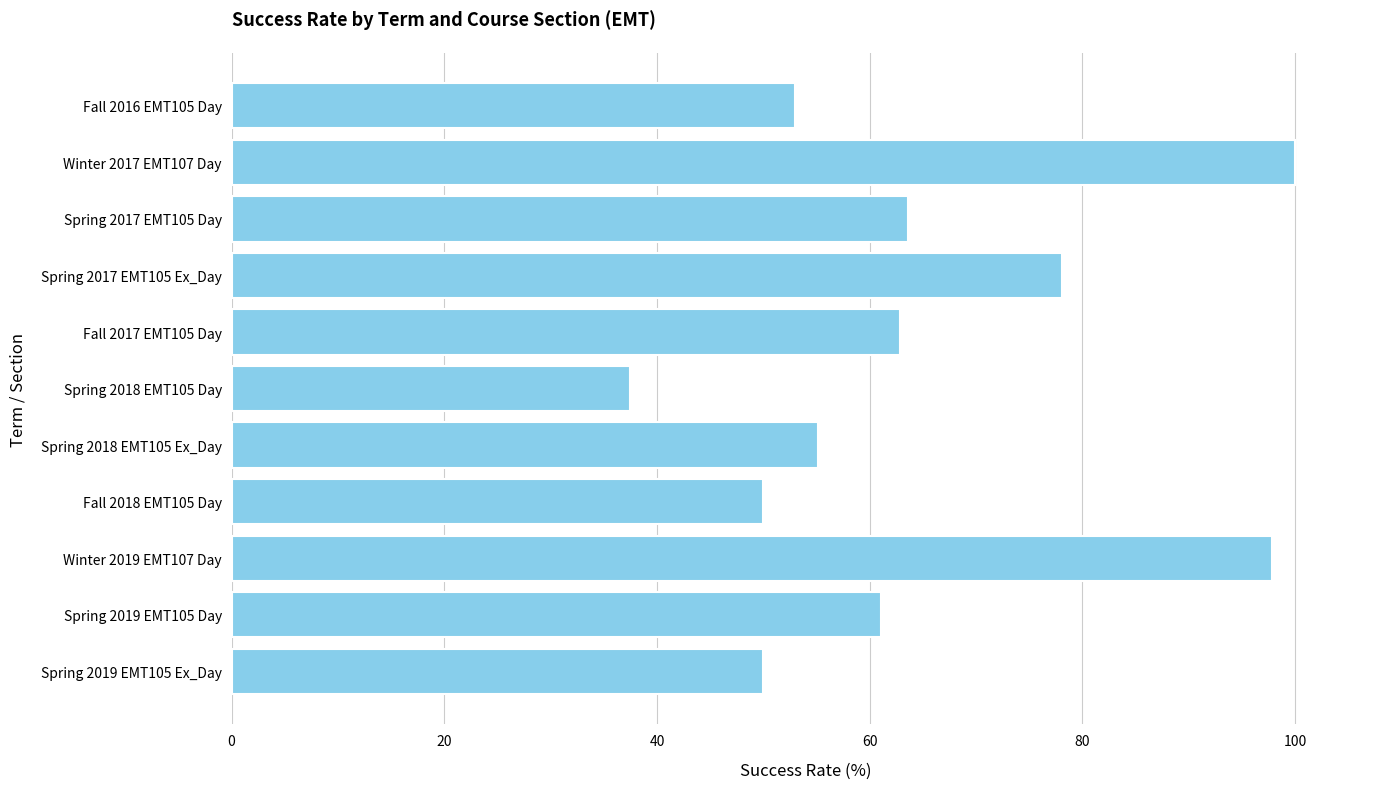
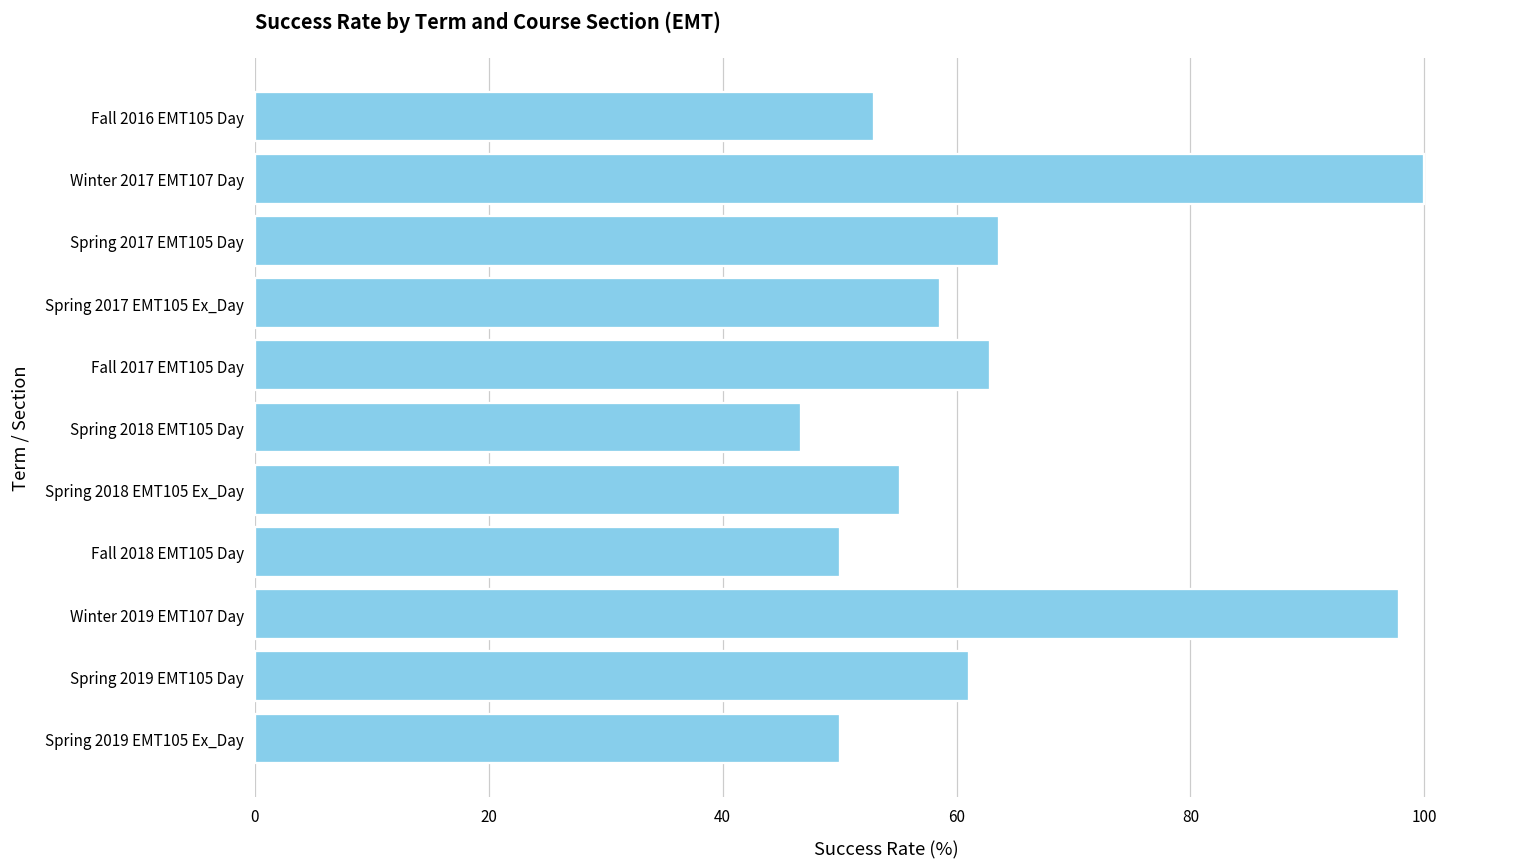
Spring 2017 EMT105 Ex_Day: 78.1 -> 58.6
Spring 2018 EMT105 Day: 37.5 -> 46.7
